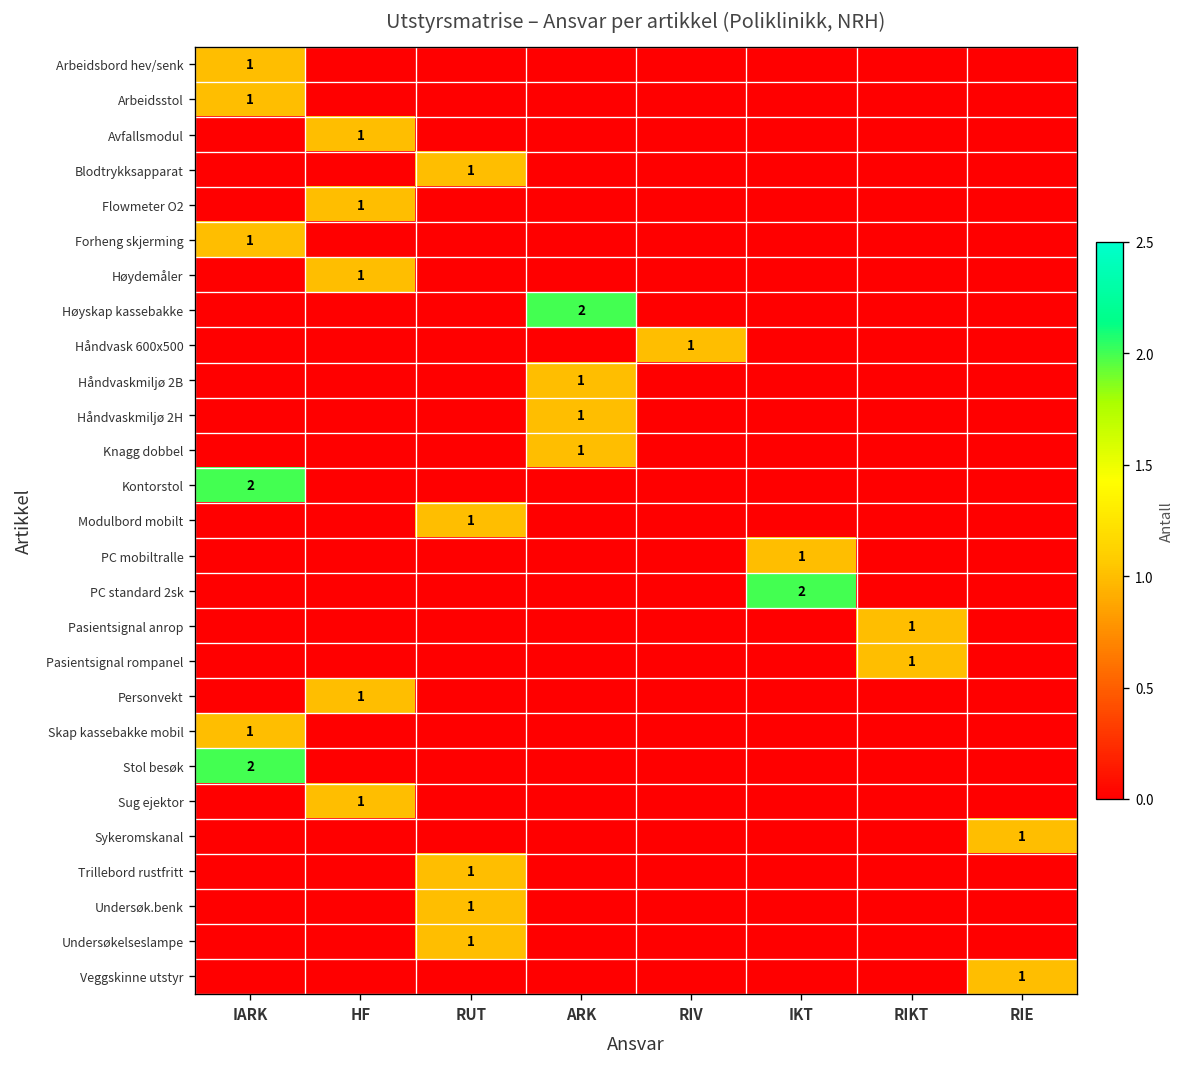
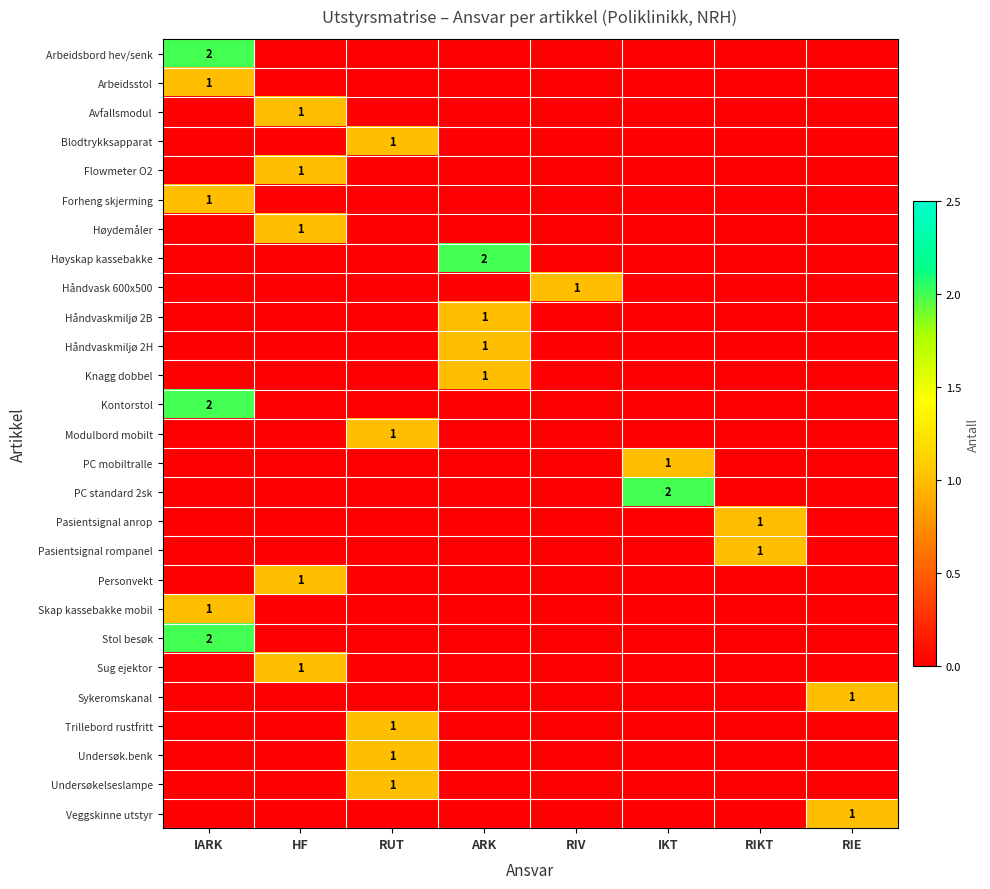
Arbeidsbord hev/senk, IARK: 1 -> 2
